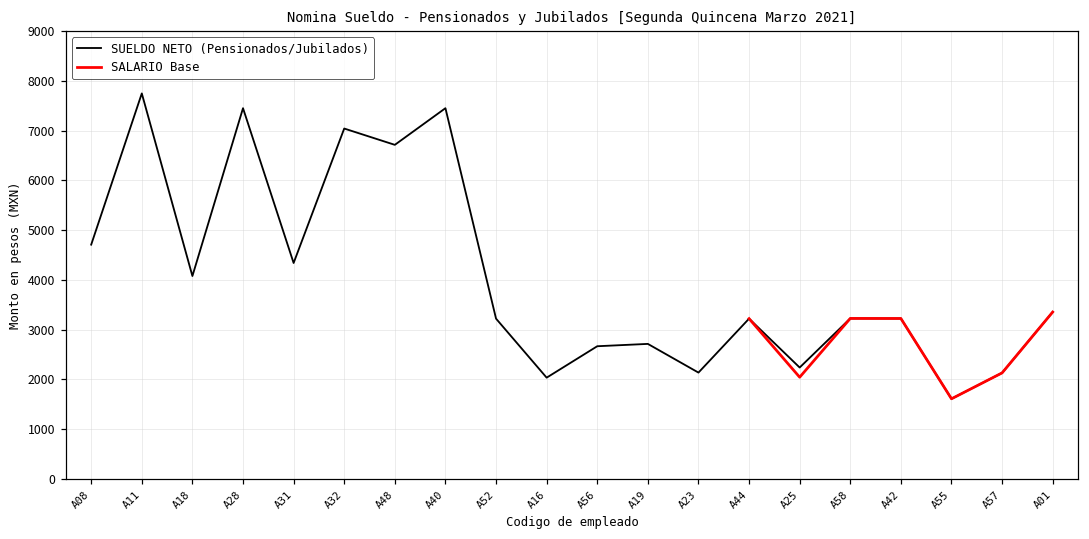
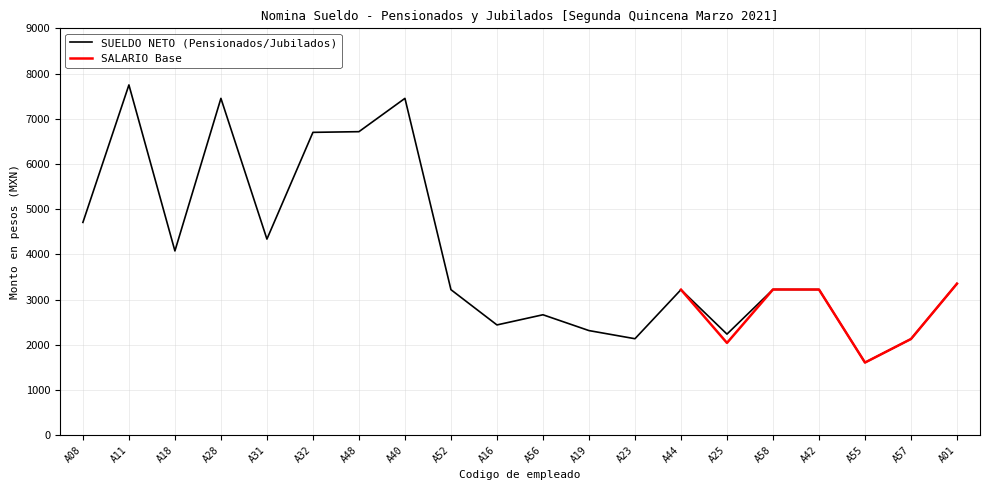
SUELDO NETO (Pensionados/Jubilados), A32: 7000 -> 6700
SUELDO NETO (Pensionados/Jubilados), A16: 2000 -> 2400
SUELDO NETO (Pensionados/Jubilados), A19: 2700 -> 2300
